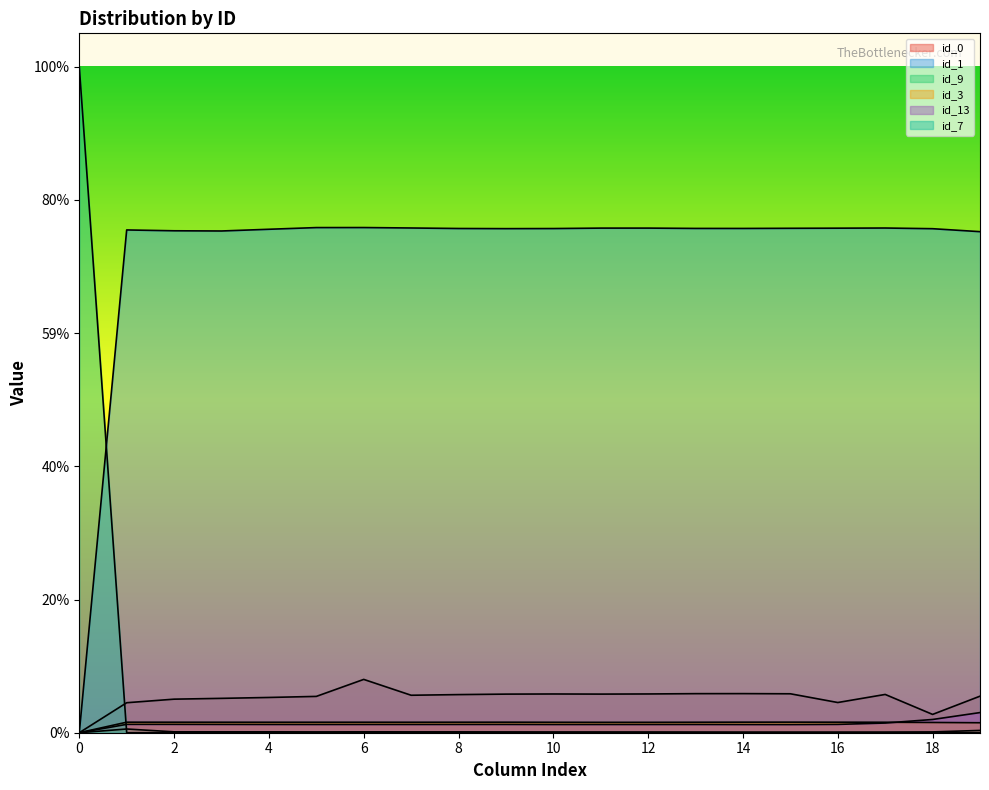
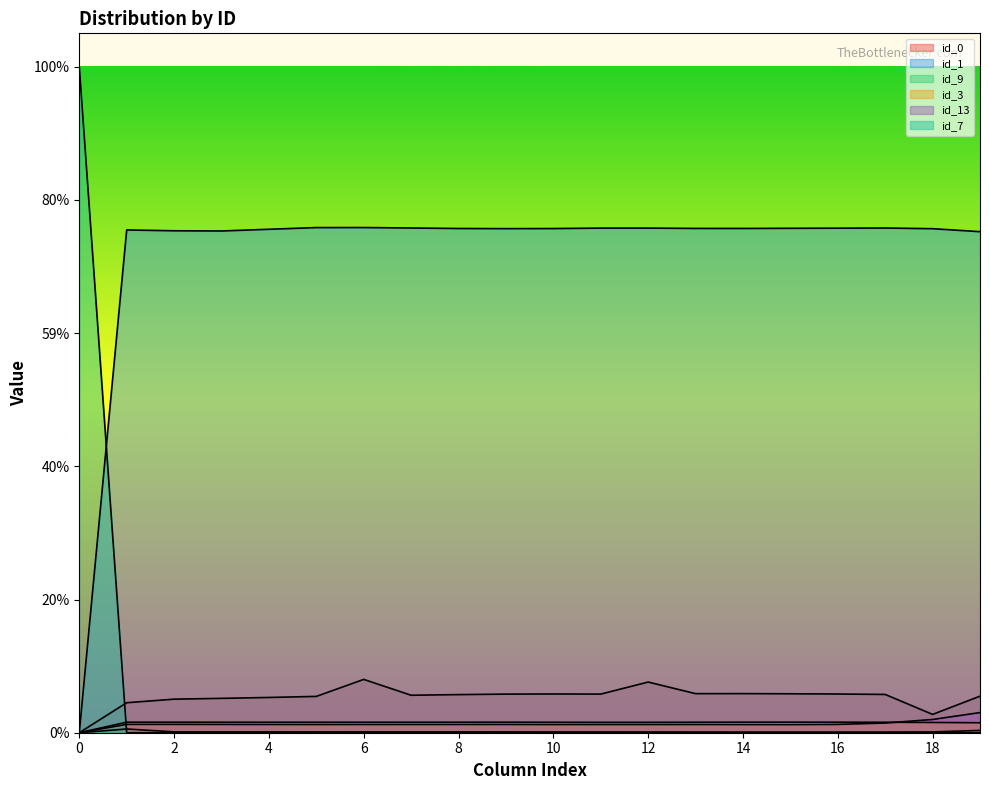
id_0, 12: 6% -> 8%
id_0, 16: 5% -> 6%
